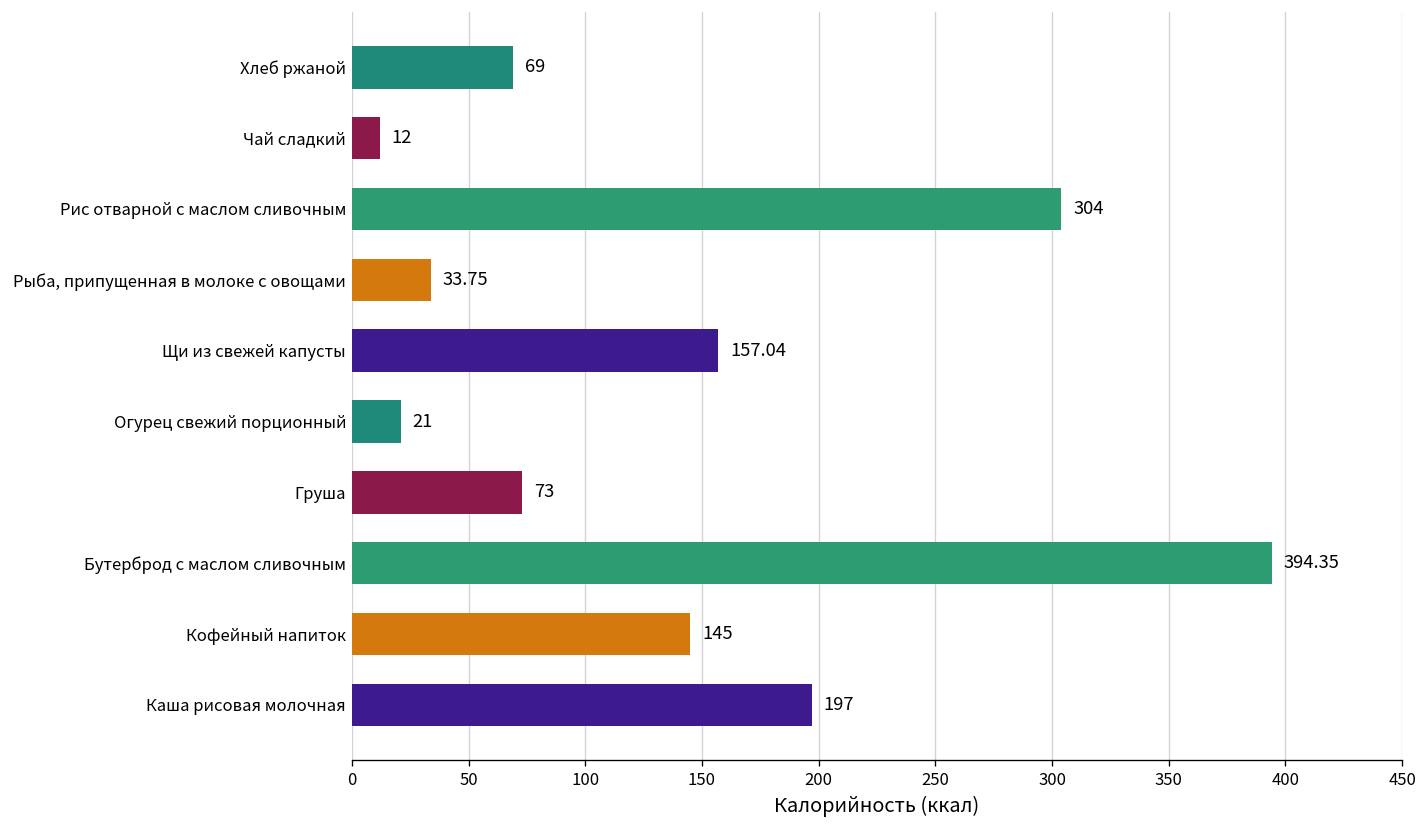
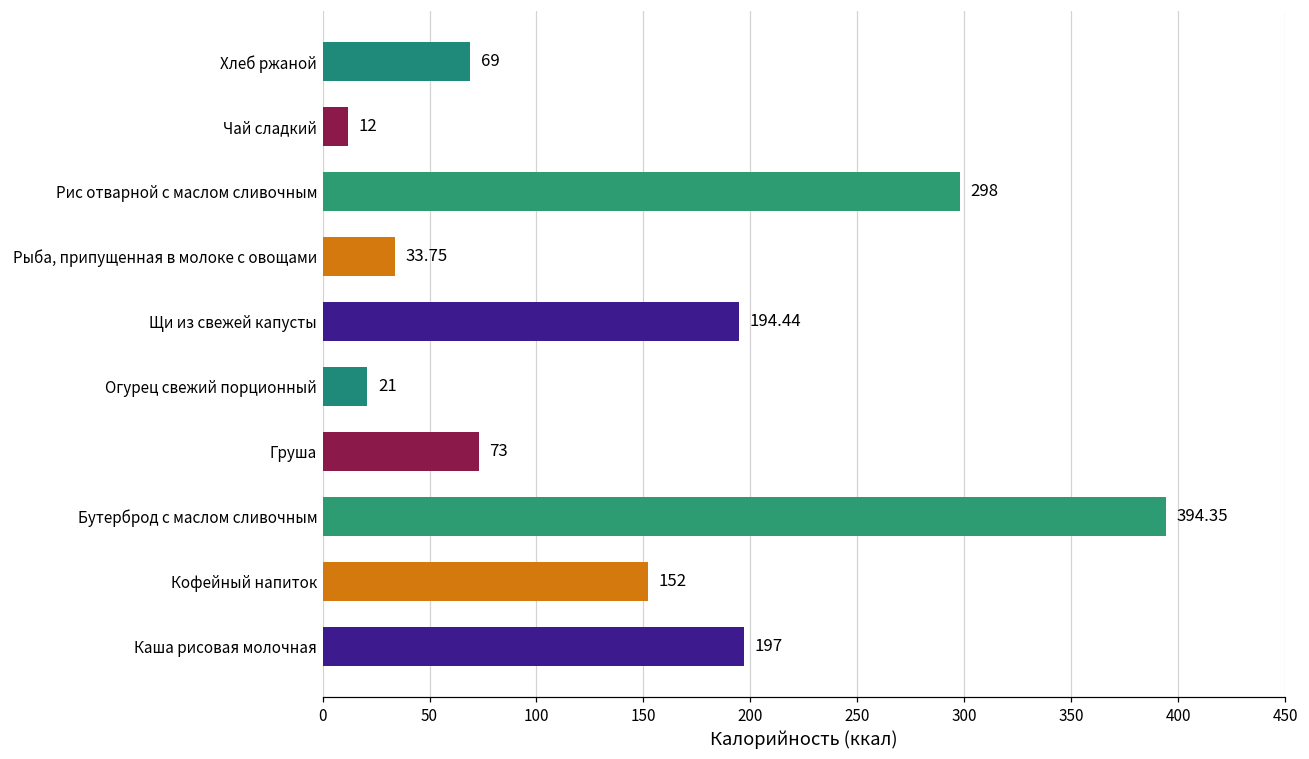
Рис отварной с маслом сливочным: 304 -> 298
Щи из свежей капусты: 157.04 -> 194.44
Кофейный напиток: 145 -> 152
